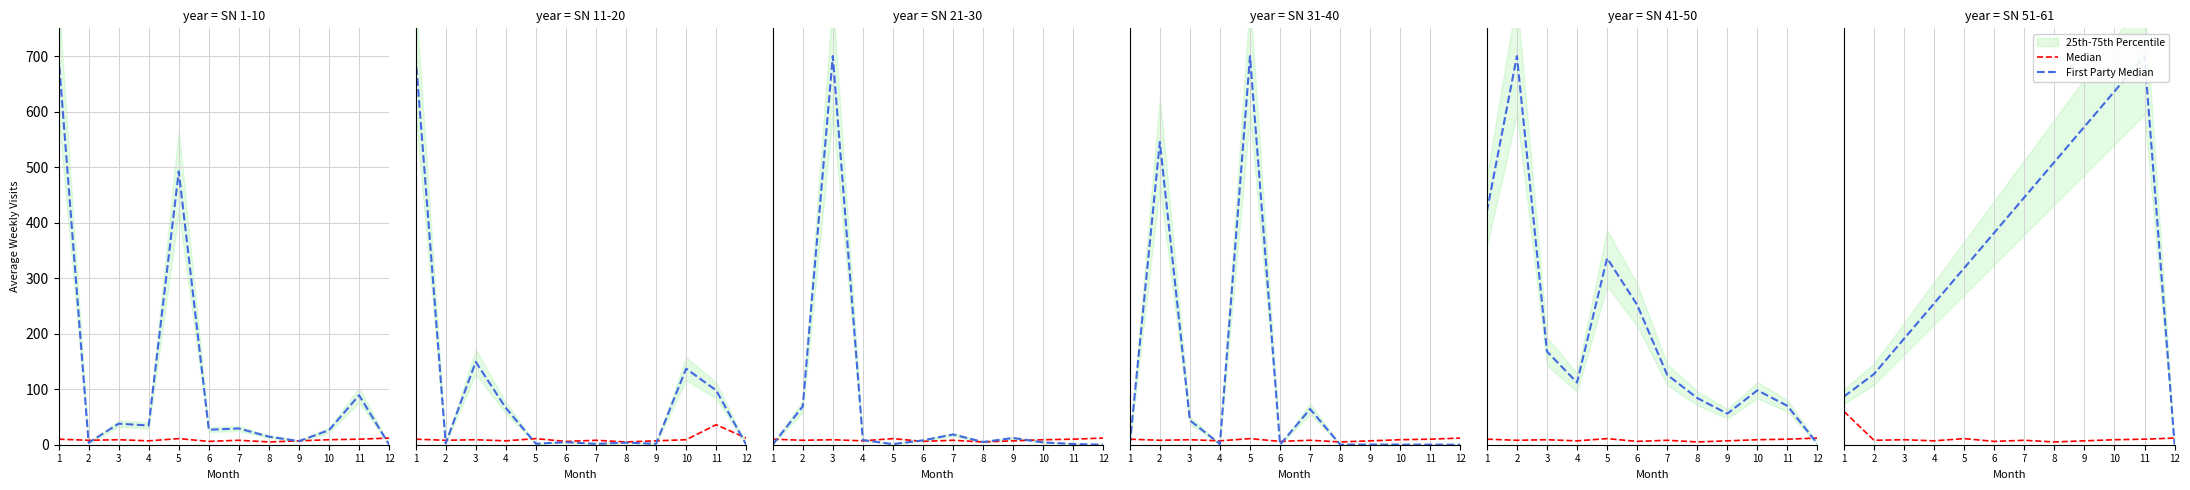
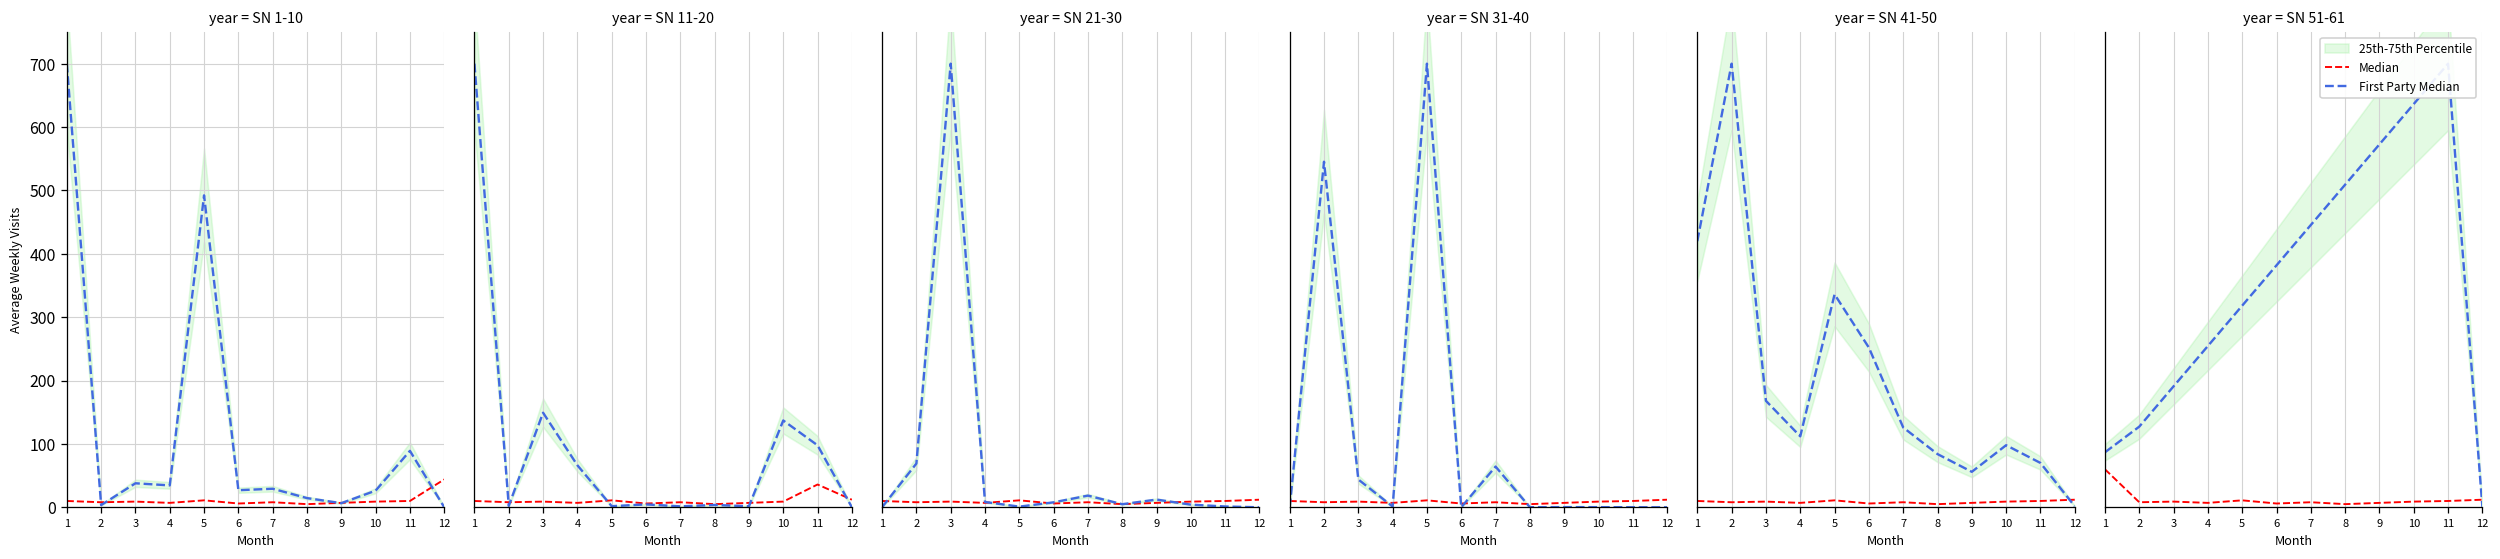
year = SN 1-10, Median, 12: 10 -> 40
